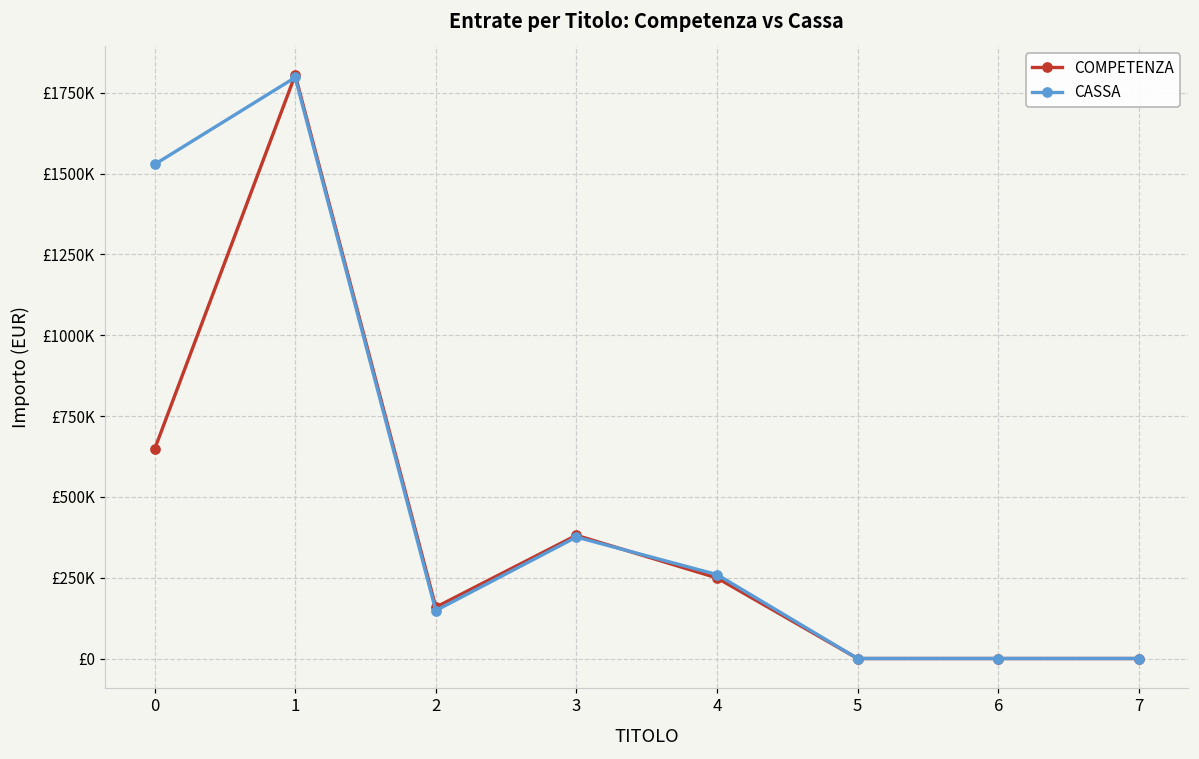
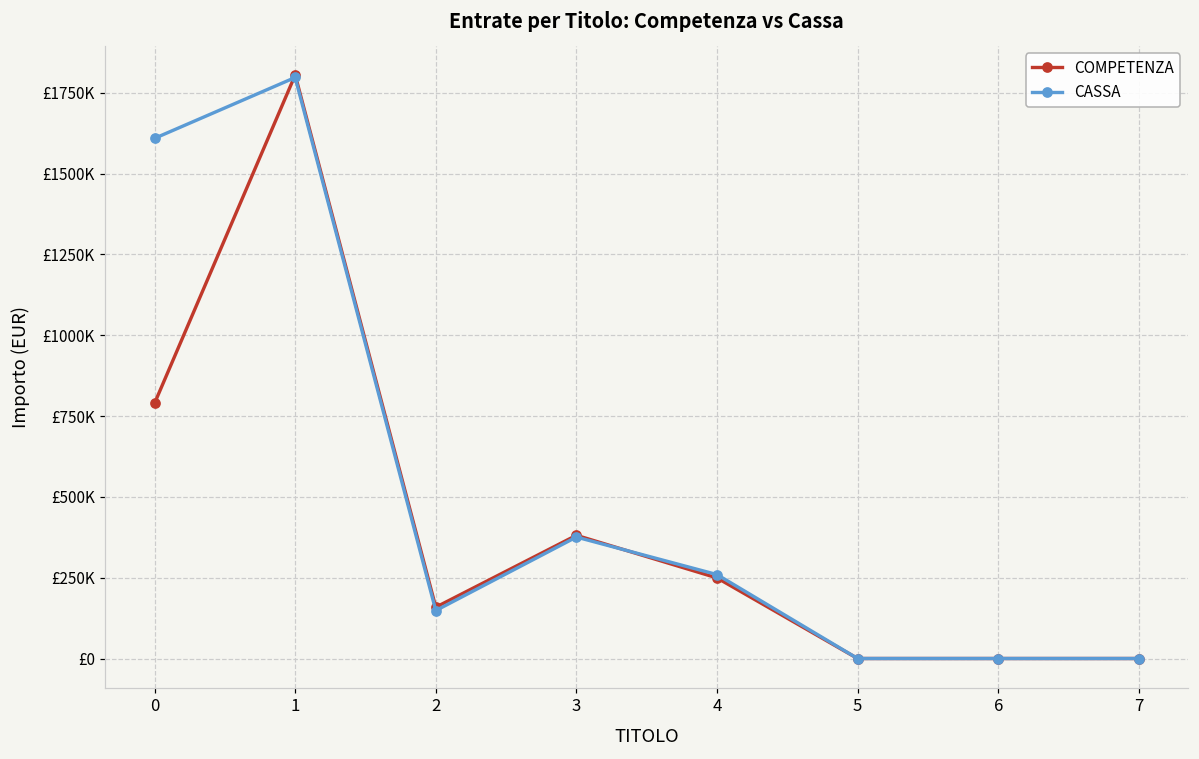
COMPETENZA, 0: £650000 -> £790000
CASSA, 0: £1530000 -> £1610000
